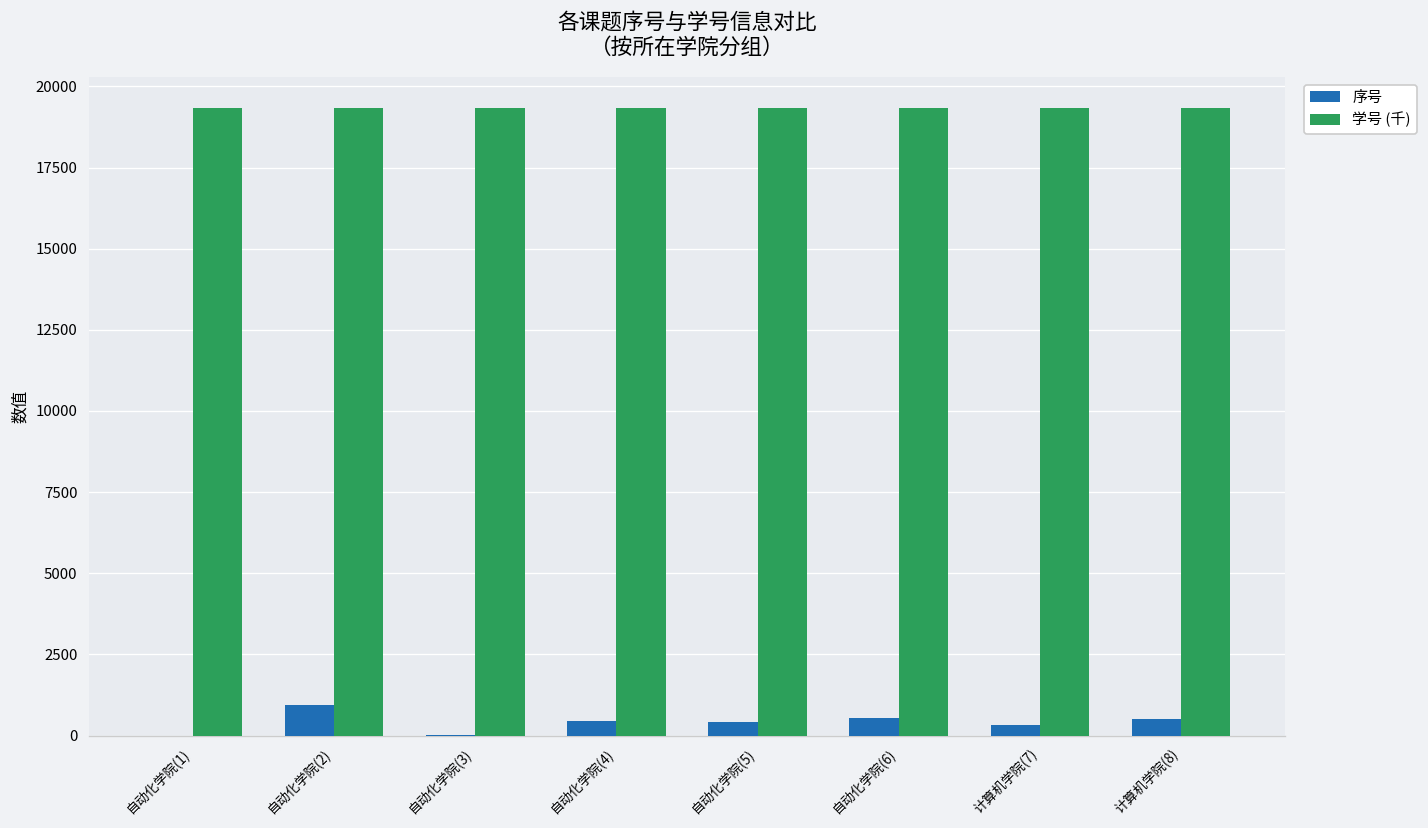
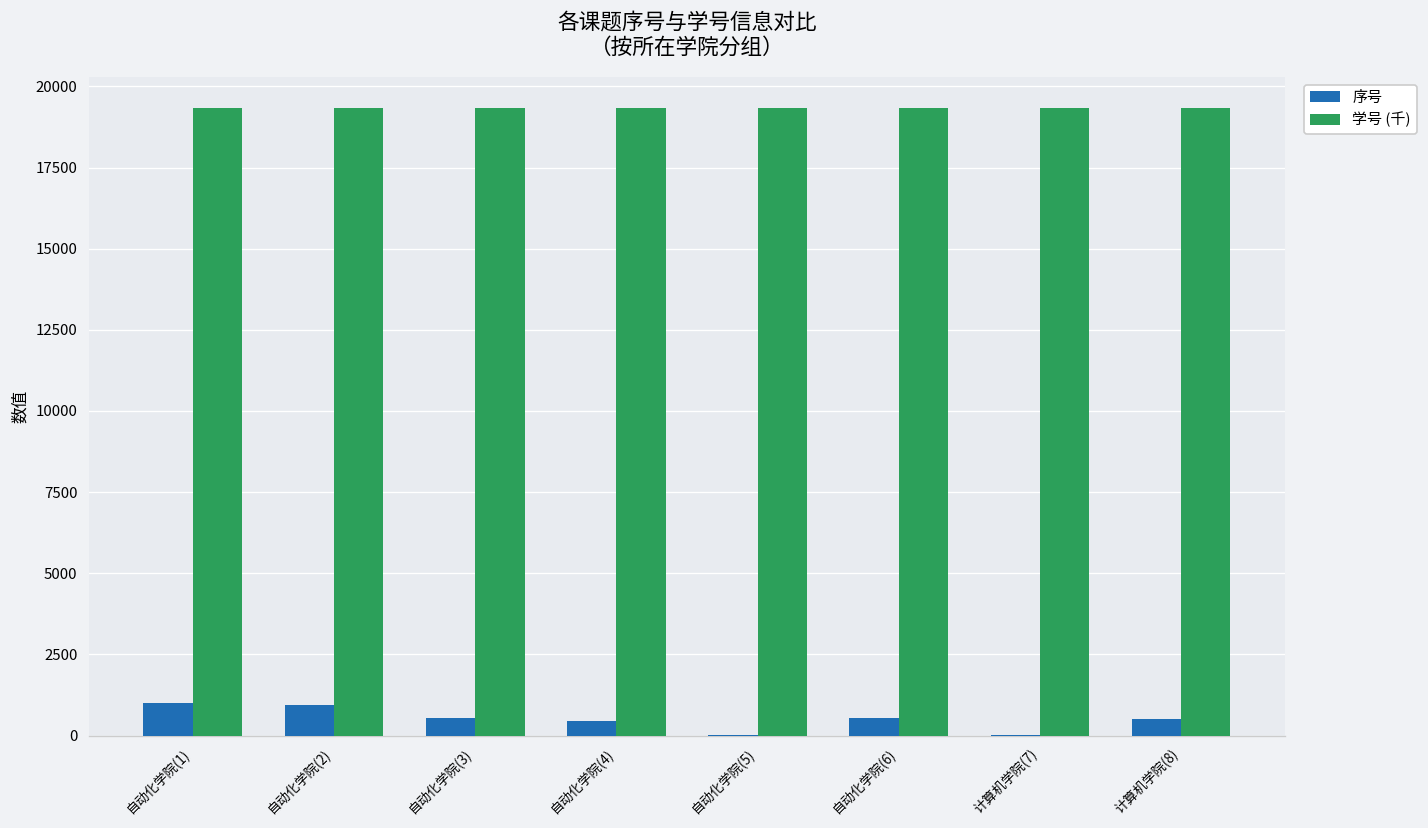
序号, 自动化学院(1): 0 -> 1000
序号, 自动化学院(3): 0 -> 500
序号, 自动化学院(5): 400 -> 0
序号, 计算机学院(7): 300 -> 0
